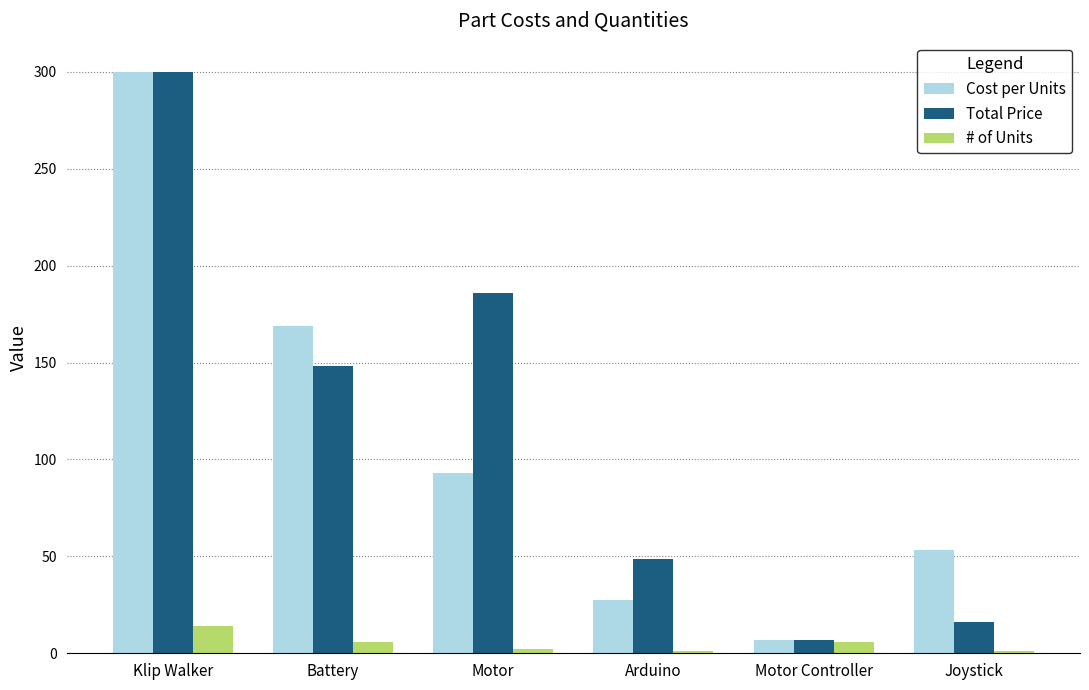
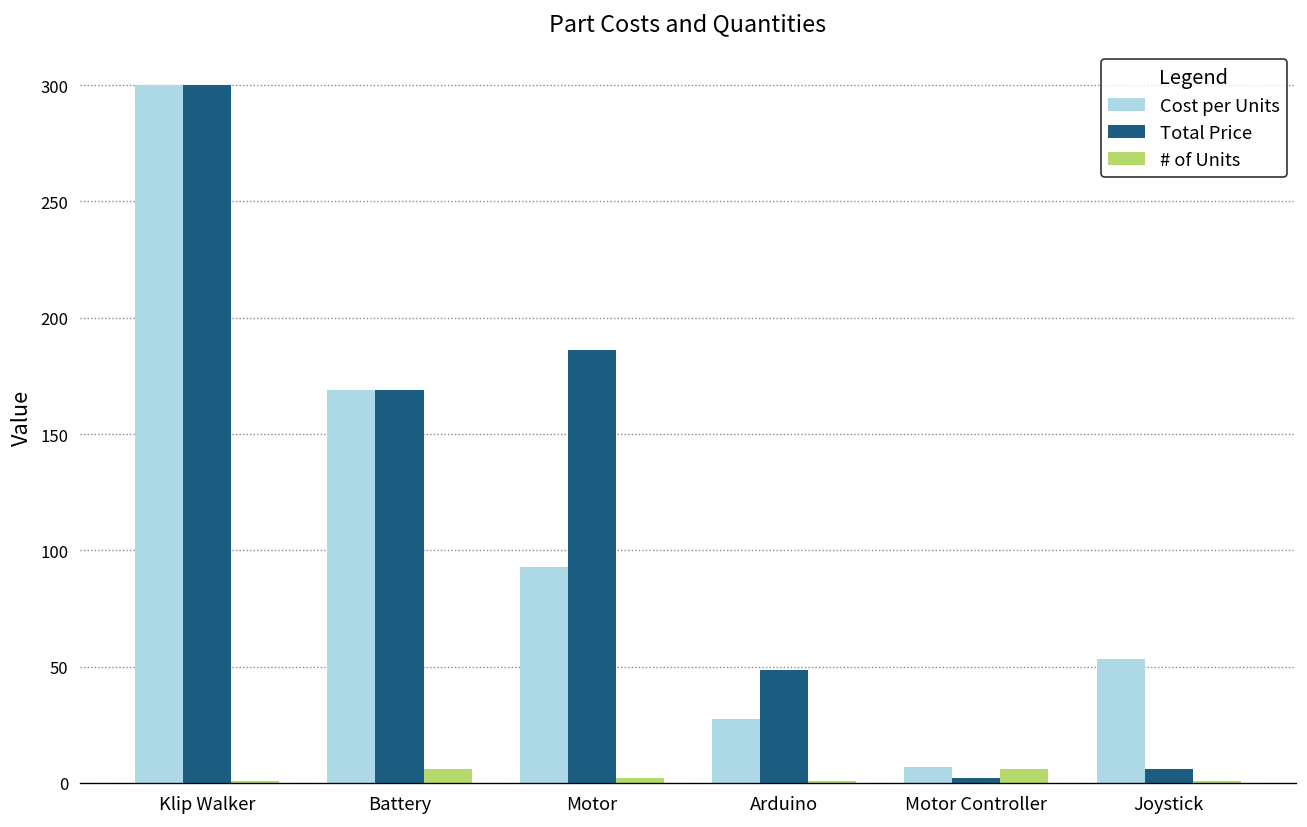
# of Units, Klip Walker: 14 -> 1
Total Price, Battery: 148 -> 169
Total Price, Motor Controller: 7 -> 2
Total Price, Joystick: 16 -> 6
